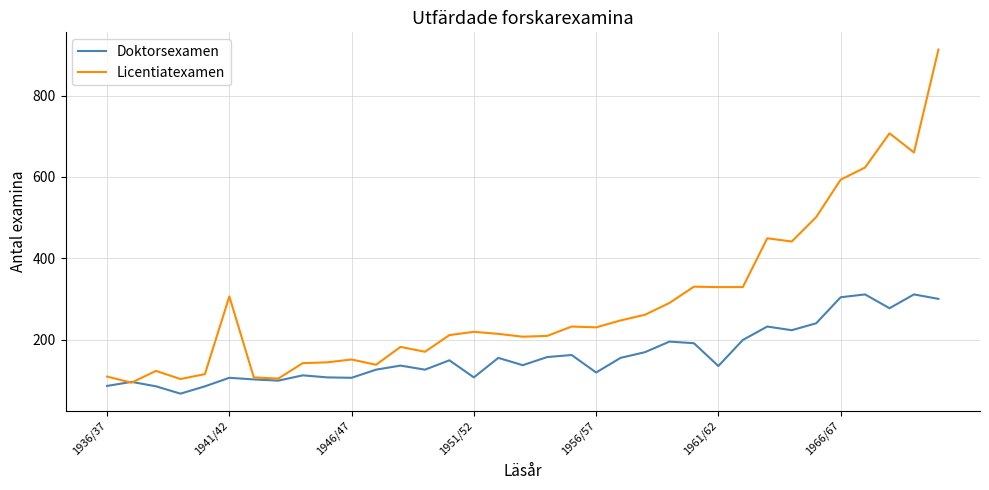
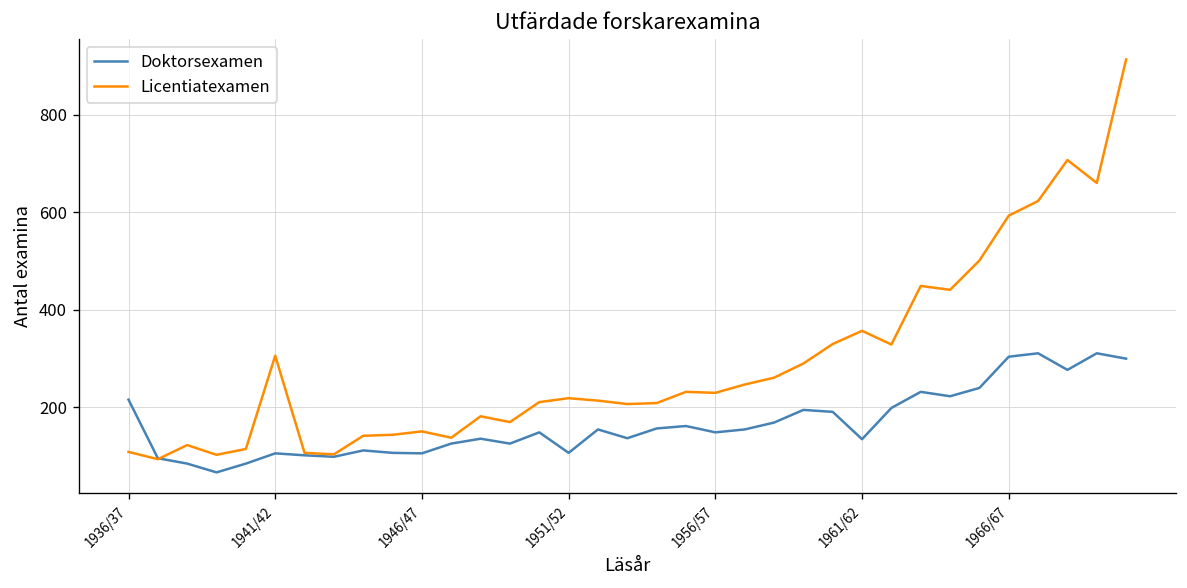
Doktorsexamen, 1936/37: 90 -> 220
Doktorsexamen, 1956/57: 120 -> 150
Licentiatexamen, 1961/62: 330 -> 360
